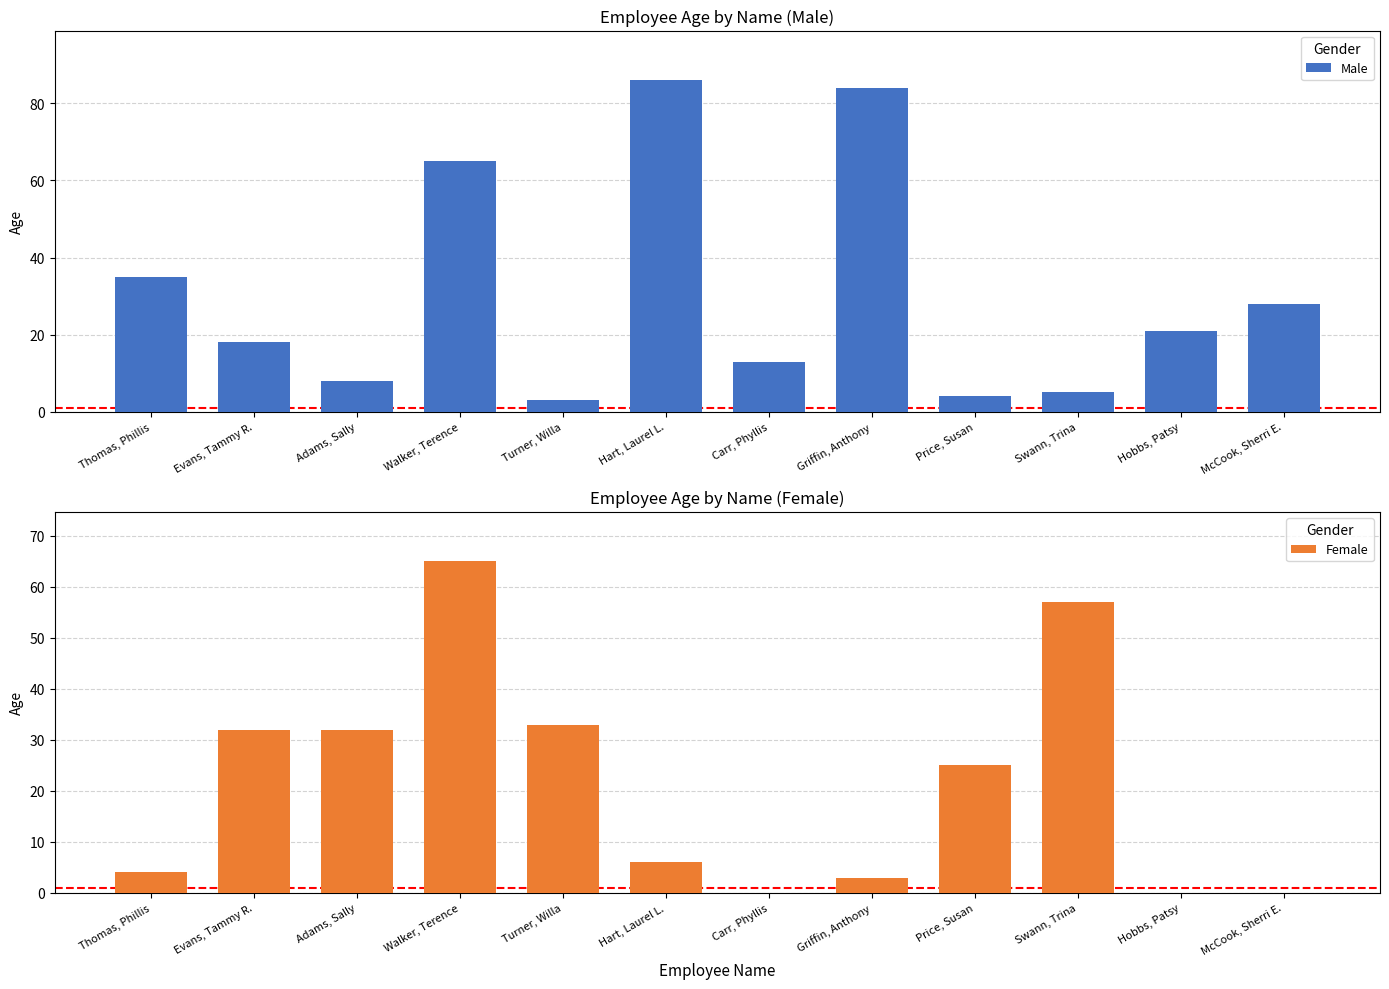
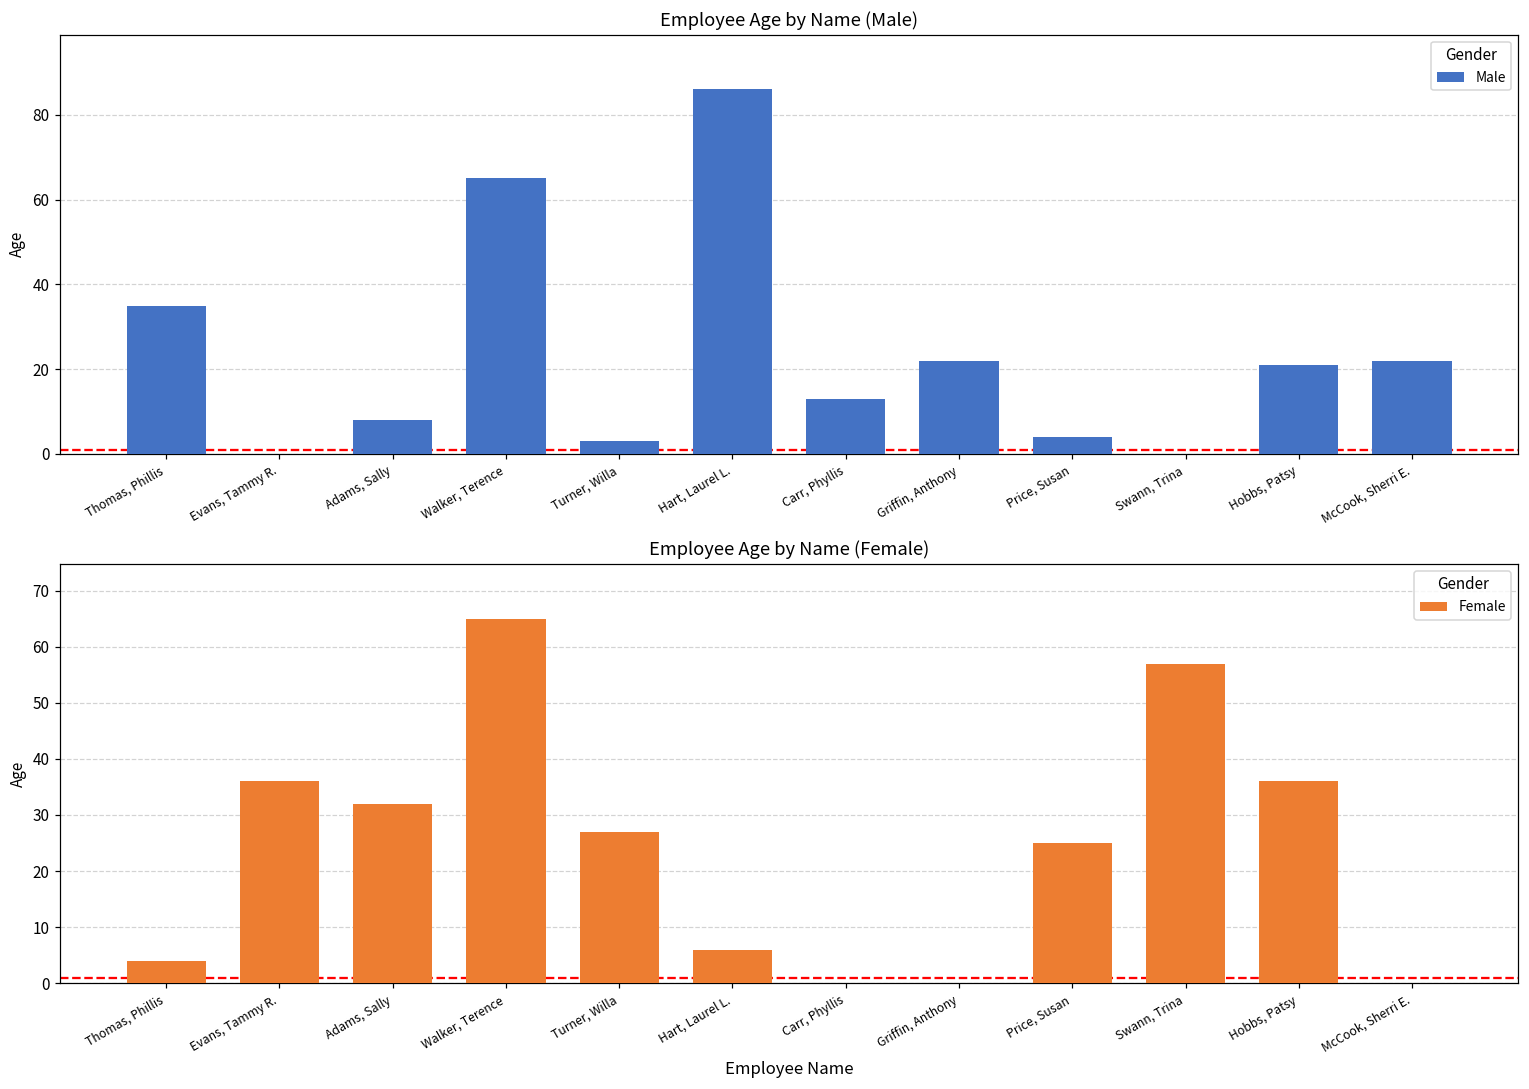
Employee Age by Name (Male), Evans, Tammy R.: 18 -> 0
Employee Age by Name (Male), Griffin, Anthony: 84 -> 22
Employee Age by Name (Male), Swann, Trina: 5 -> 0
Employee Age by Name (Male), McCook, Sherri E.: 28 -> 22
Employee Age by Name (Female), Evans, Tammy R.: 32 -> 36
Employee Age by Name (Female), Turner, Willa: 33 -> 27
Employee Age by Name (Female), Griffin, Anthony: 3 -> 0
Employee Age by Name (Female), Hobbs, Patsy: 0 -> 36
